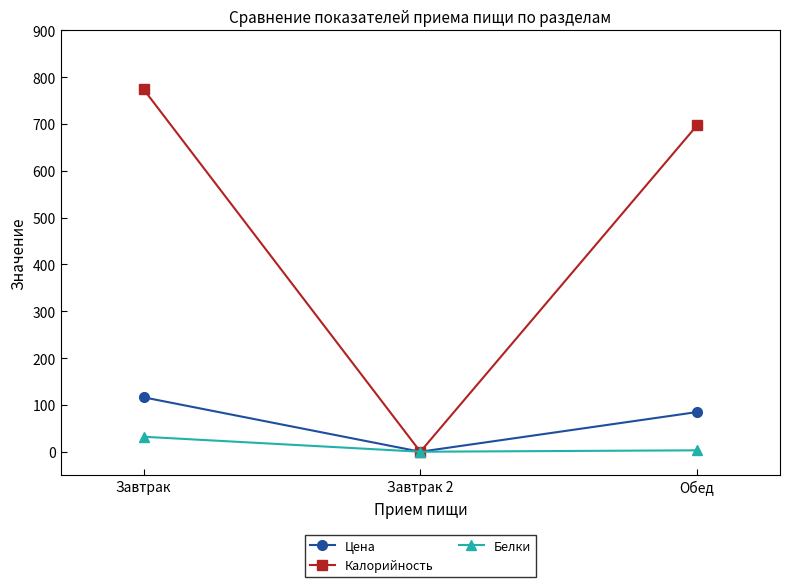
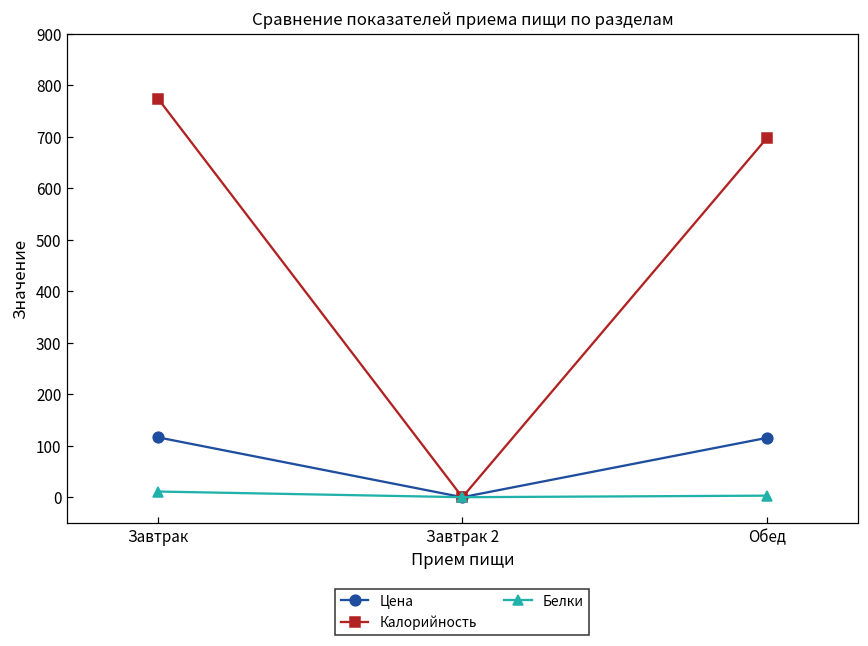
Белки, Завтрак: 30 -> 10
Цена, Обед: 80 -> 120
